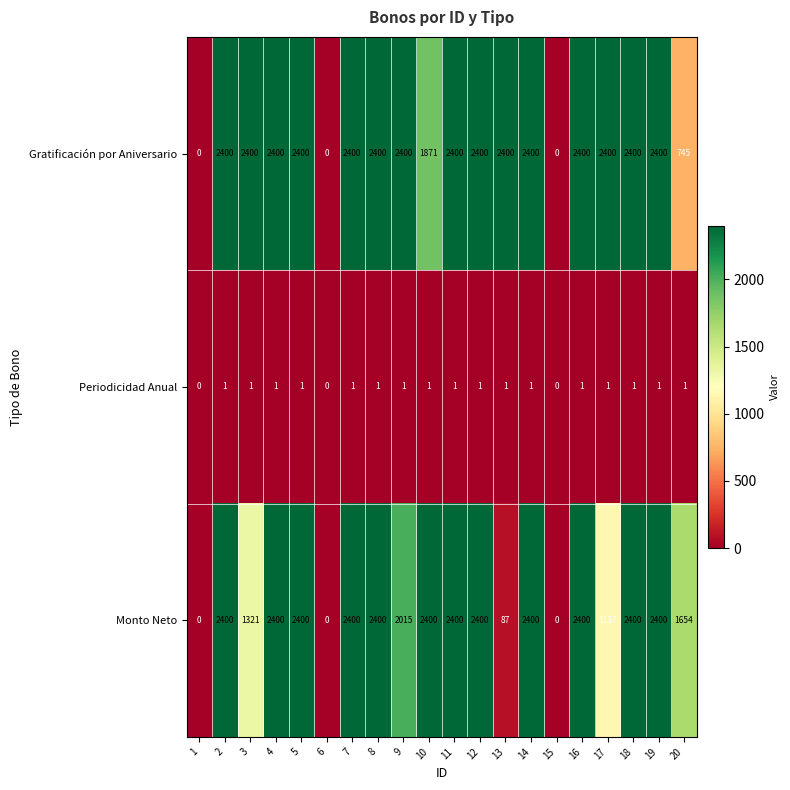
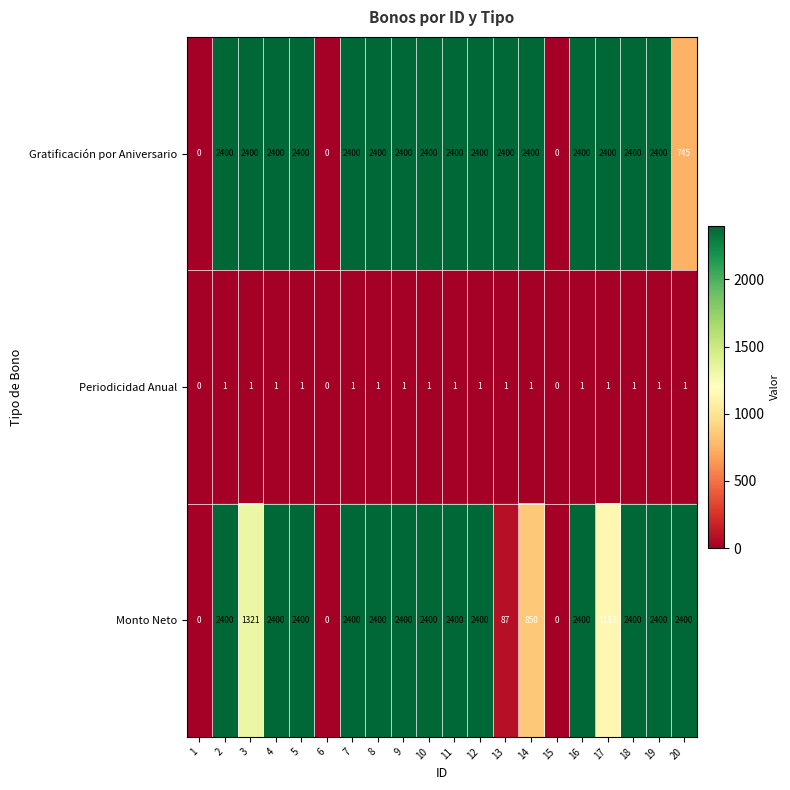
Gratificación por Aniversario, 10: 1871 -> 2400
Monto Neto, 9: 2015 -> 2400
Monto Neto, 14: 2400 -> 850
Monto Neto, 20: 1654 -> 2400
